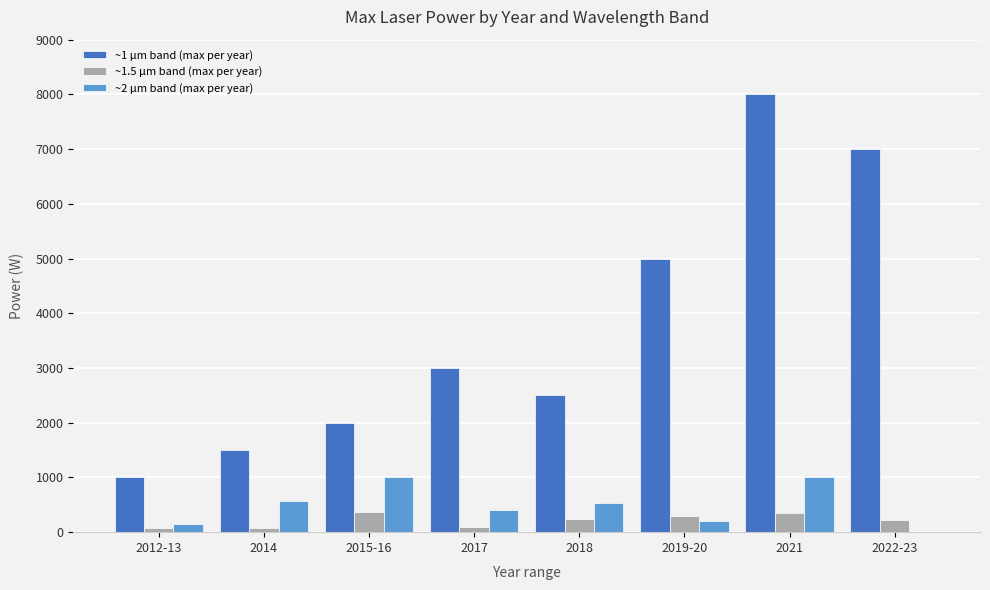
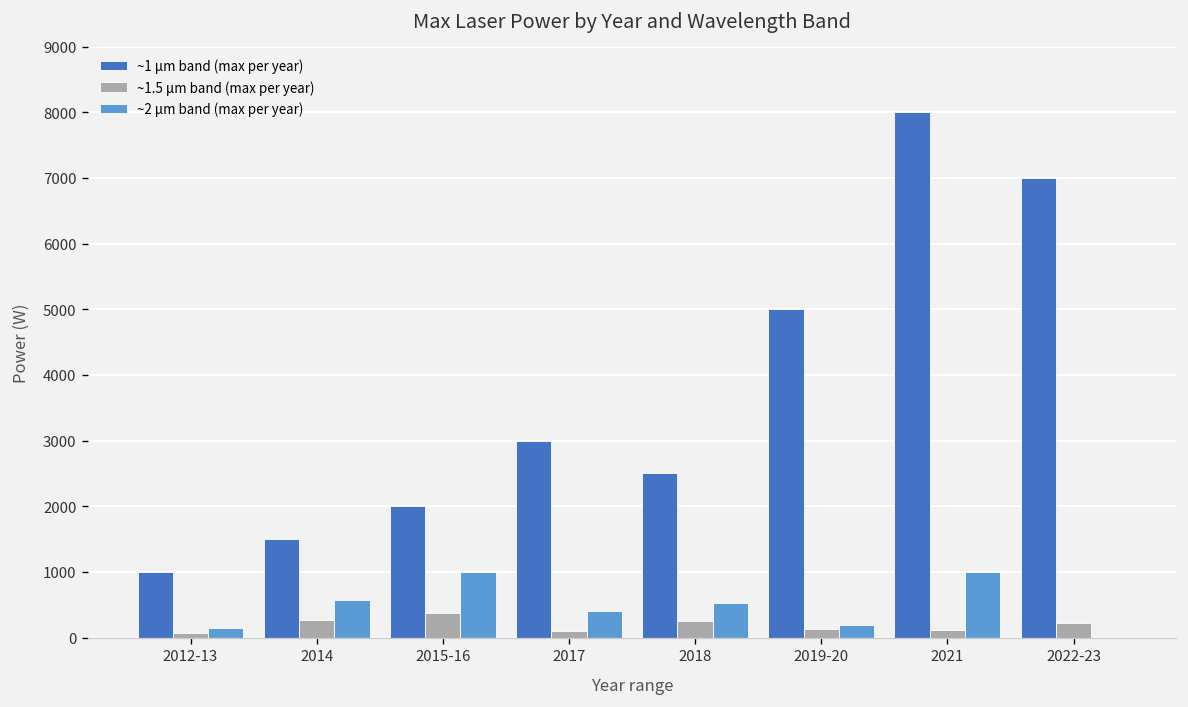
~1.5 μm band (max per year), 2014: 100 -> 300
~1.5 μm band (max per year), 2019-20: 300 -> 100
~1.5 μm band (max per year), 2021: 300 -> 100
